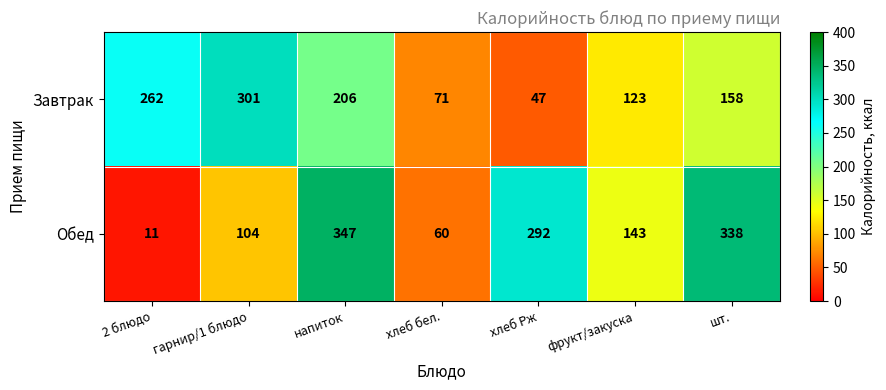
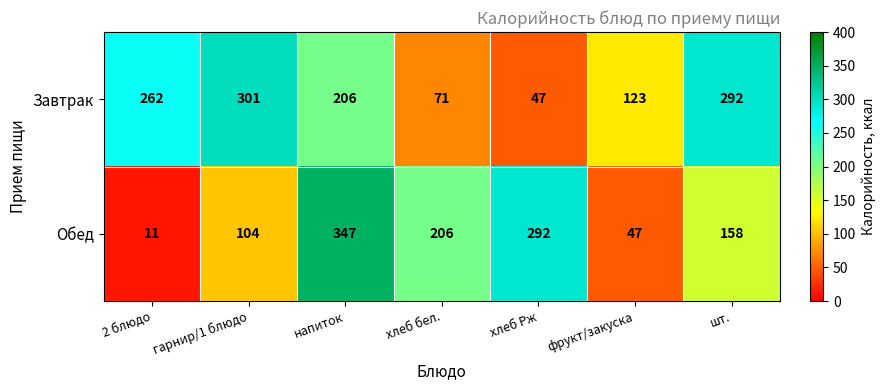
Завтрак, шт.: 158 -> 292
Обед, хлеб бел.: 60 -> 206
Обед, фрукт/закуска: 143 -> 47
Обед, шт.: 338 -> 158
